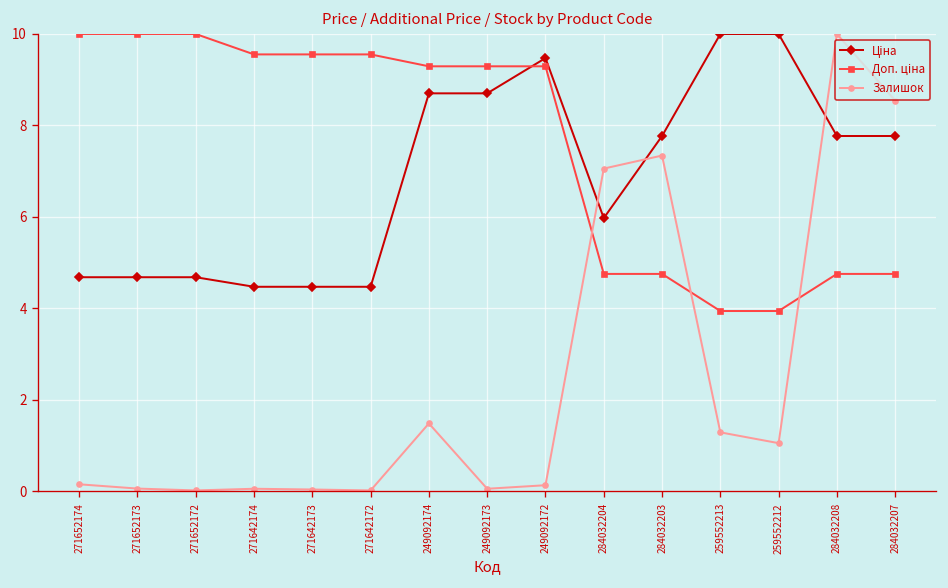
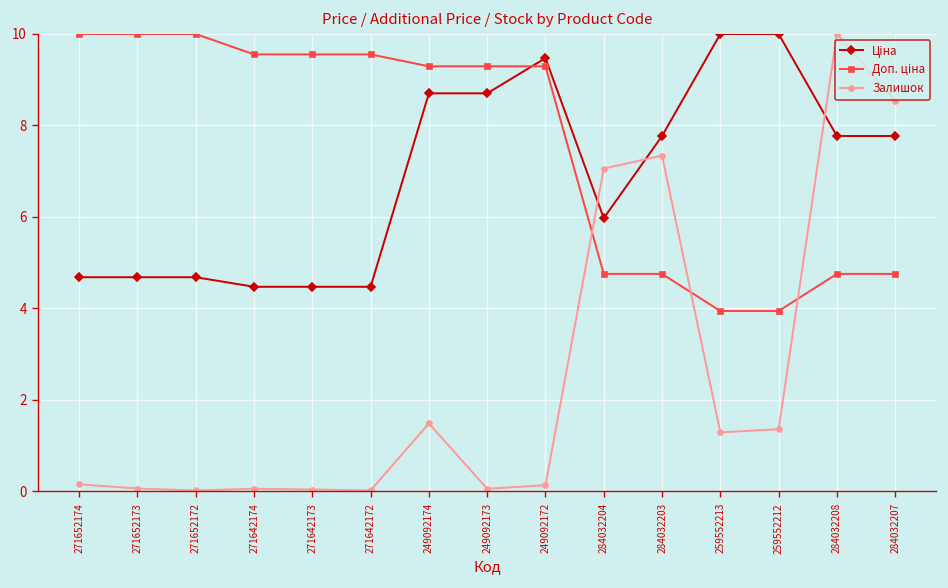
Залишок, 259552212: 1.1 -> 1.4
